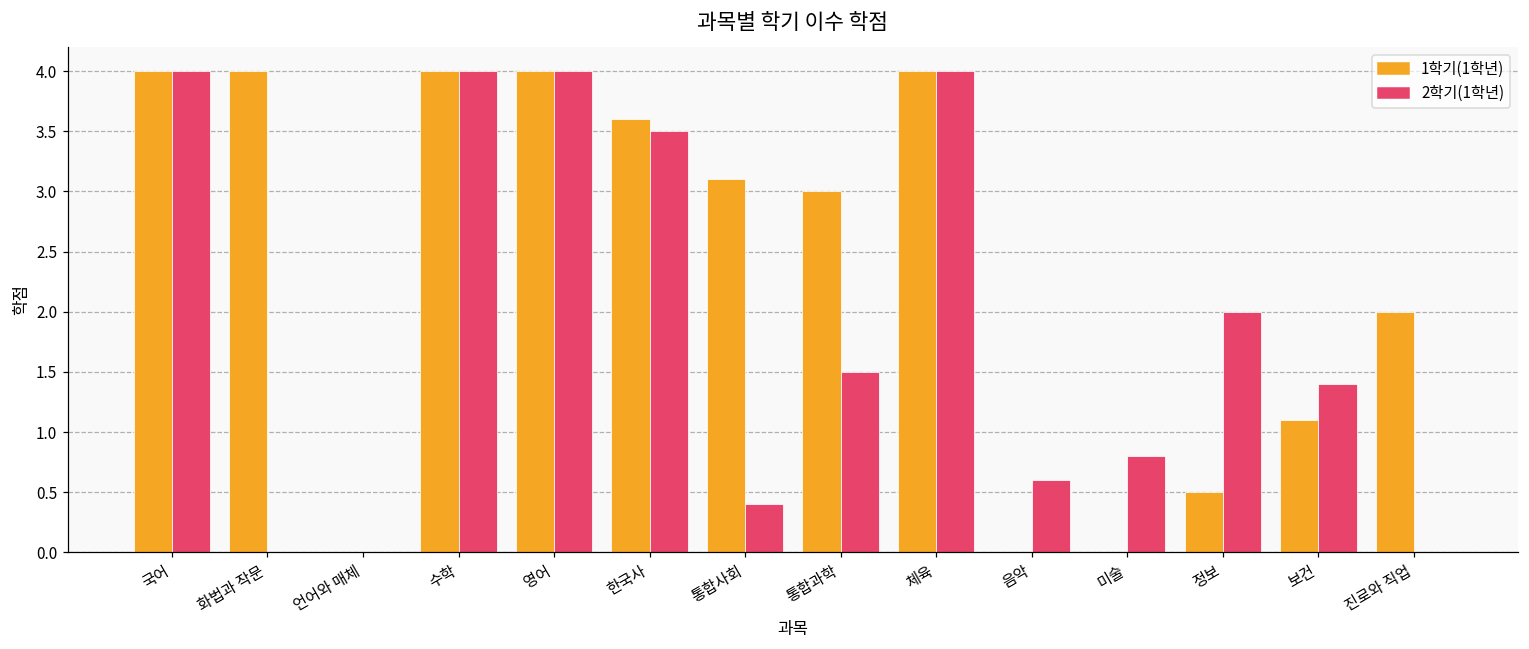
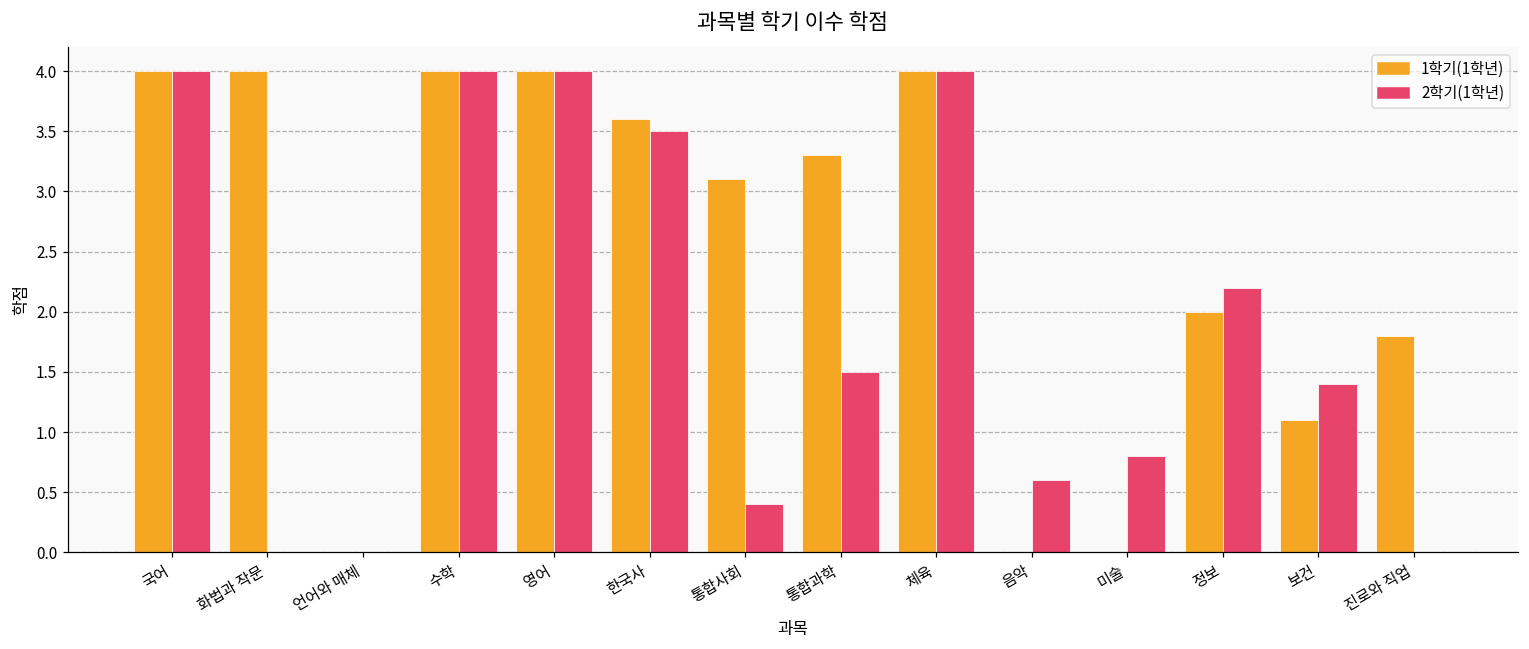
1학기(1학년), 통합과학: 3.0 -> 3.3
1학기(1학년), 정보: 0.5 -> 2.0
2학기(1학년), 정보: 2.0 -> 2.2
1학기(1학년), 진로와 직업: 2.0 -> 1.8
